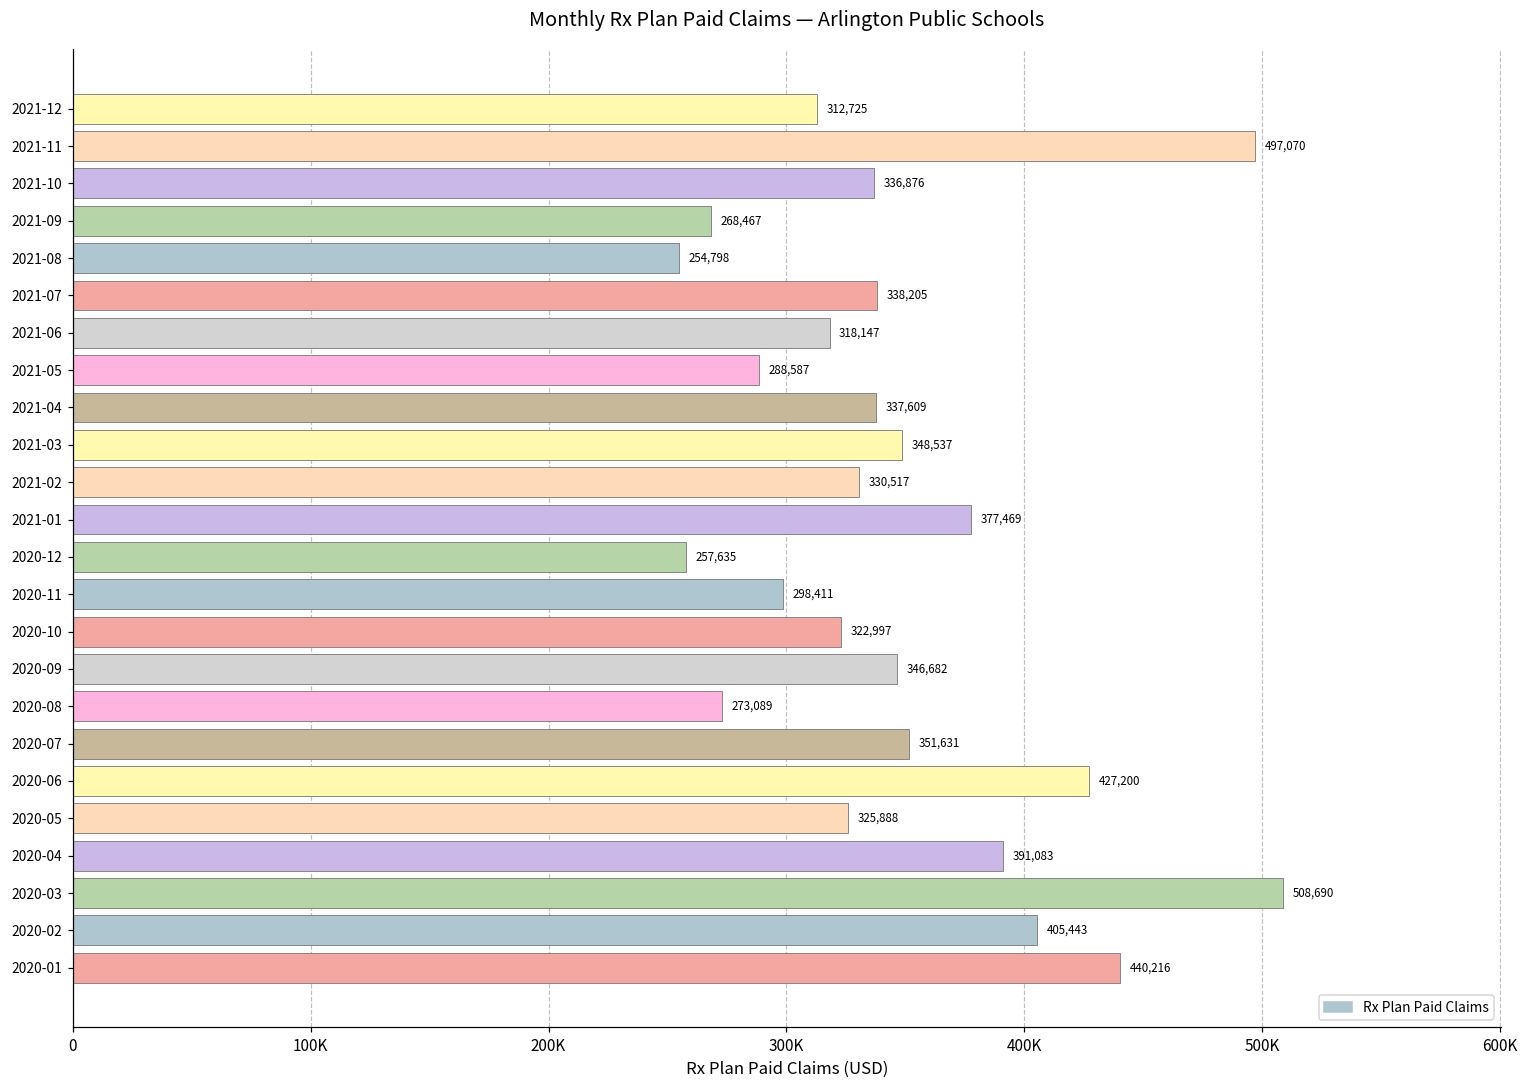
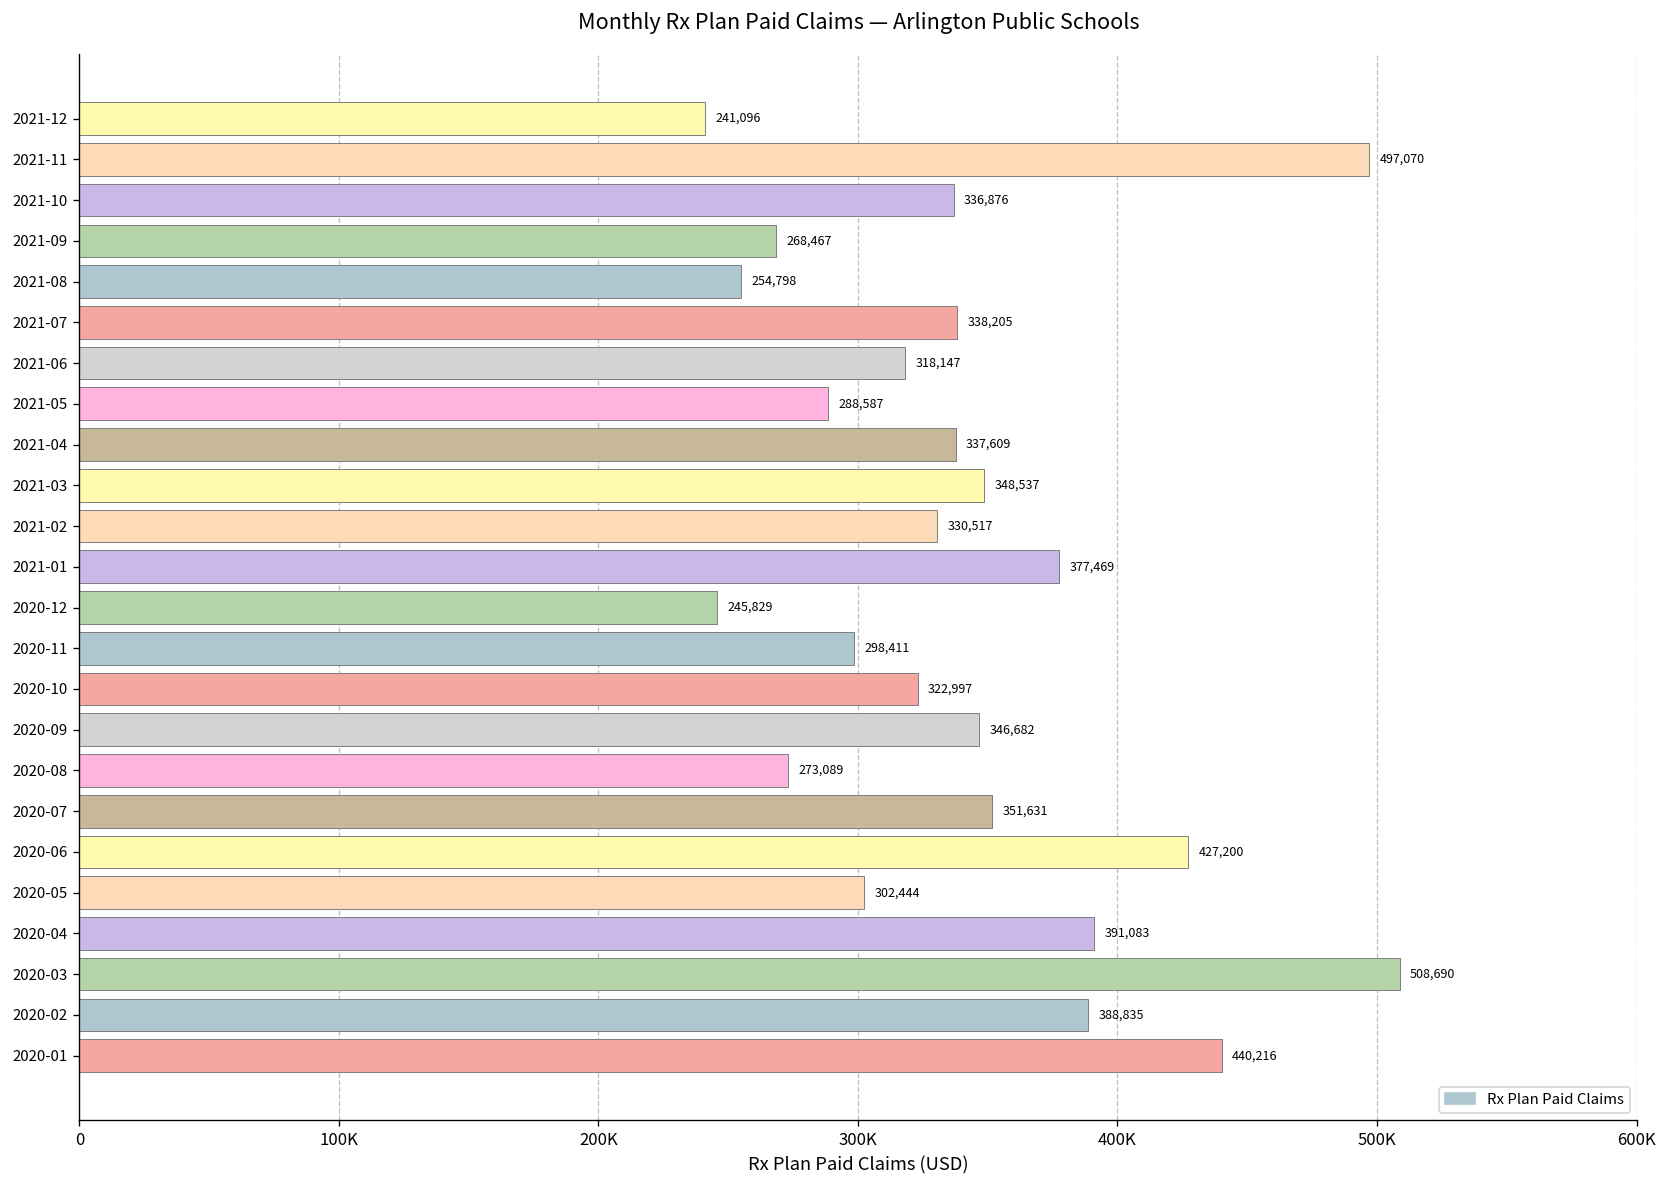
2021-12: 312,725 -> 241,096
2020-12: 257,635 -> 245,829
2020-05: 325,888 -> 302,444
2020-02: 405,443 -> 388,835
